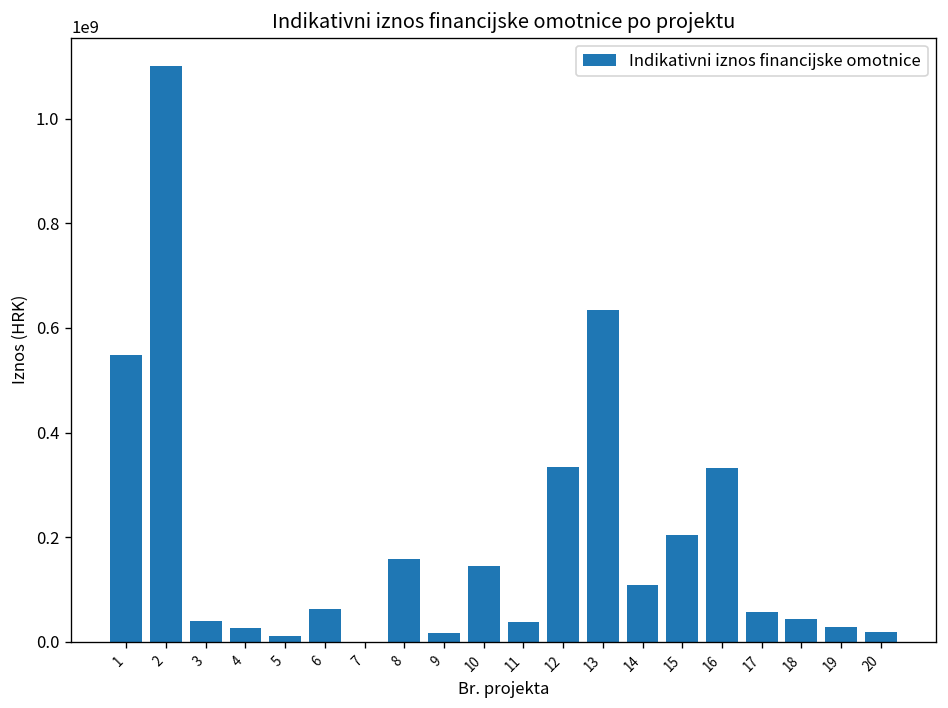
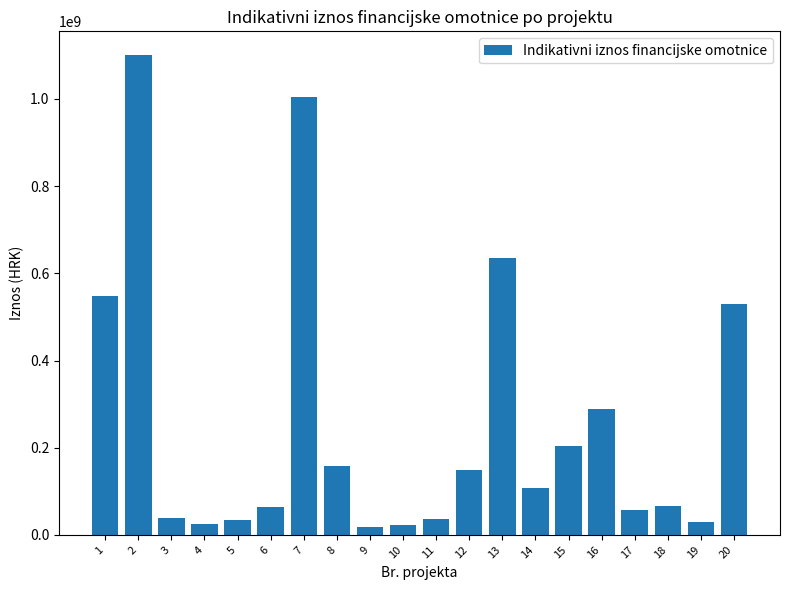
5: 10000000 -> 30000000
7: 0 -> 1010000000
10: 140000000 -> 20000000
12: 330000000 -> 150000000
16: 330000000 -> 290000000
18: 40000000 -> 70000000
20: 20000000 -> 530000000
